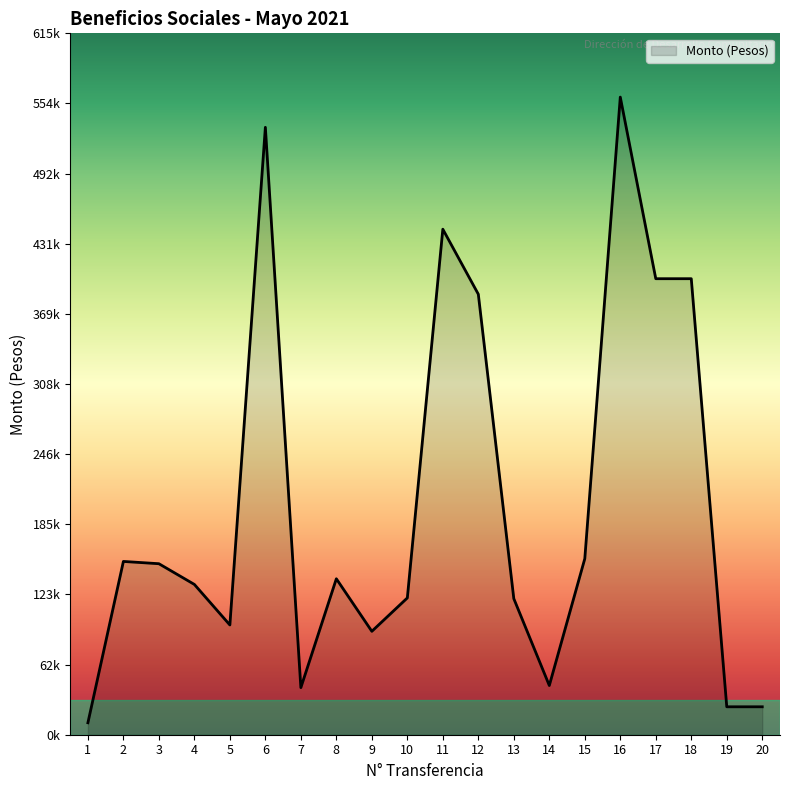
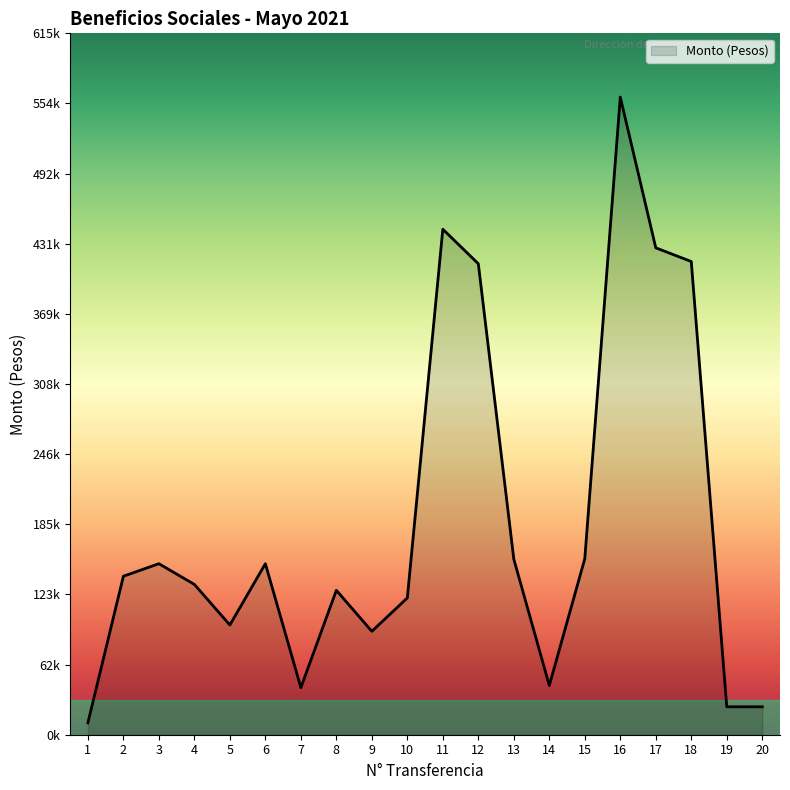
2: 152000 -> 139000
6: 533000 -> 150000
8: 137000 -> 127000
12: 386000 -> 413000
13: 119000 -> 154000
17: 400000 -> 427000
18: 400000 -> 415000
